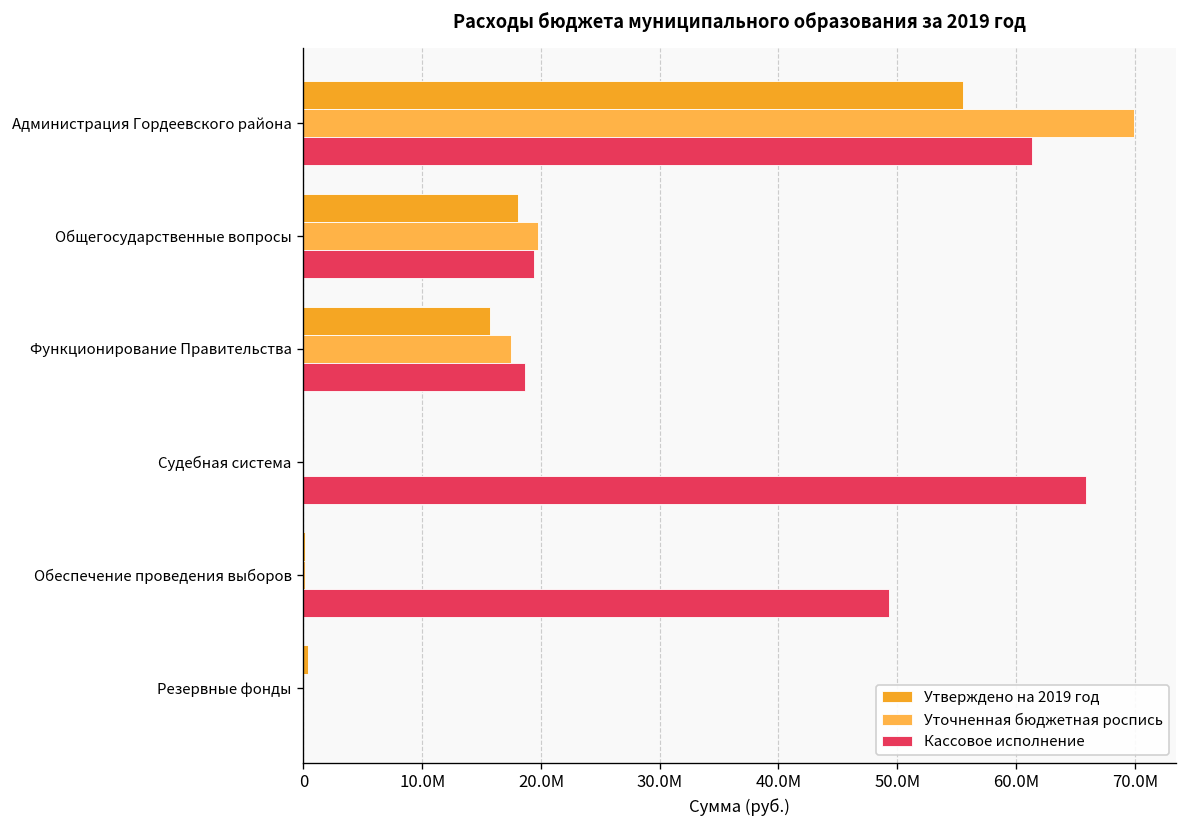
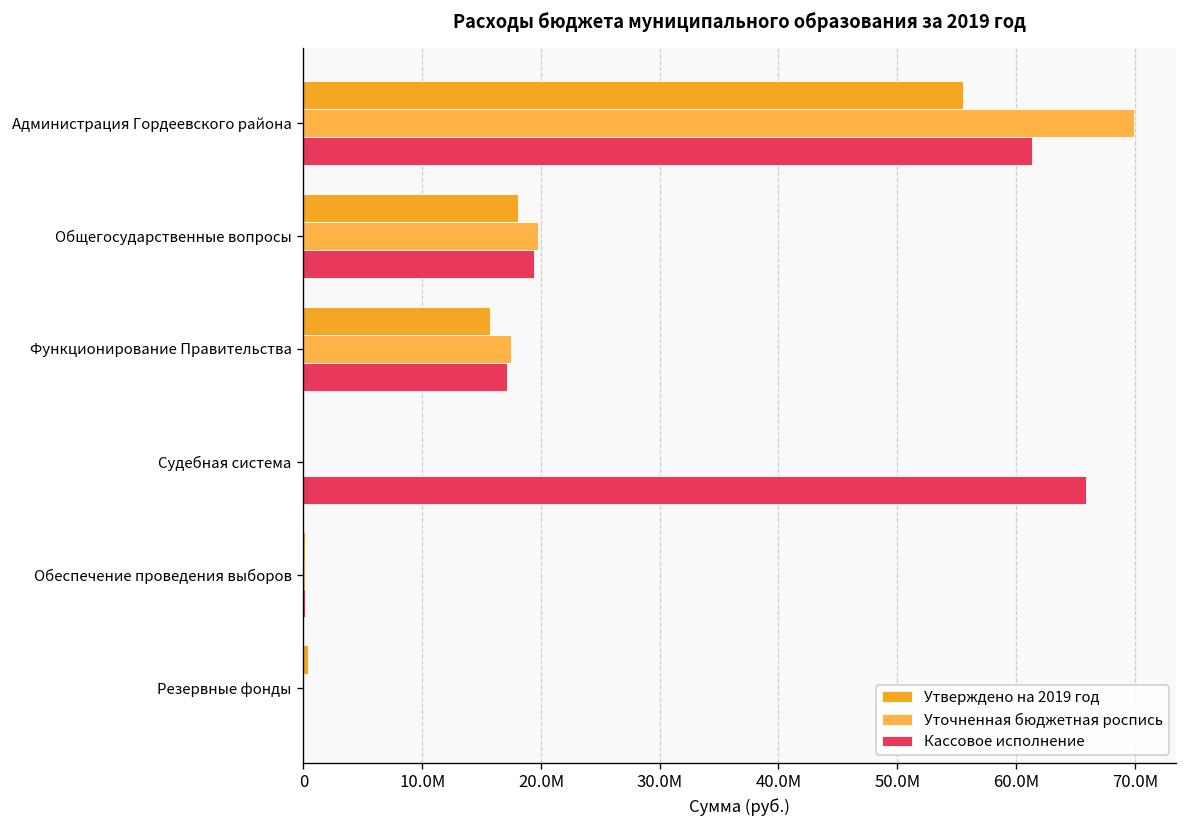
Кассовое исполнение, Функционирование Правительства: 19000000 -> 17000000
Кассовое исполнение, Обеспечение проведения выборов: 49000000 -> 0
